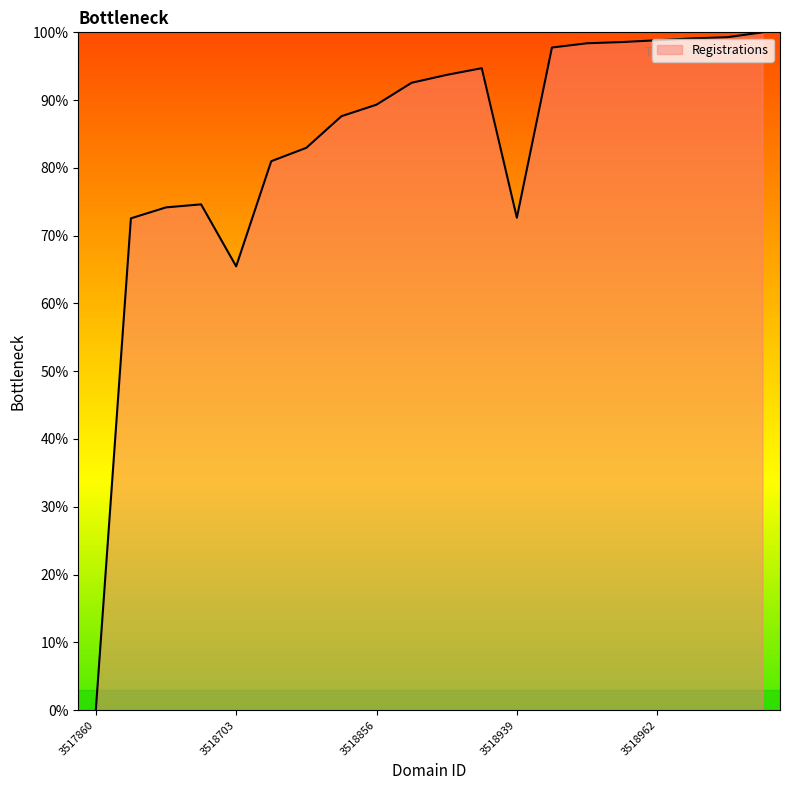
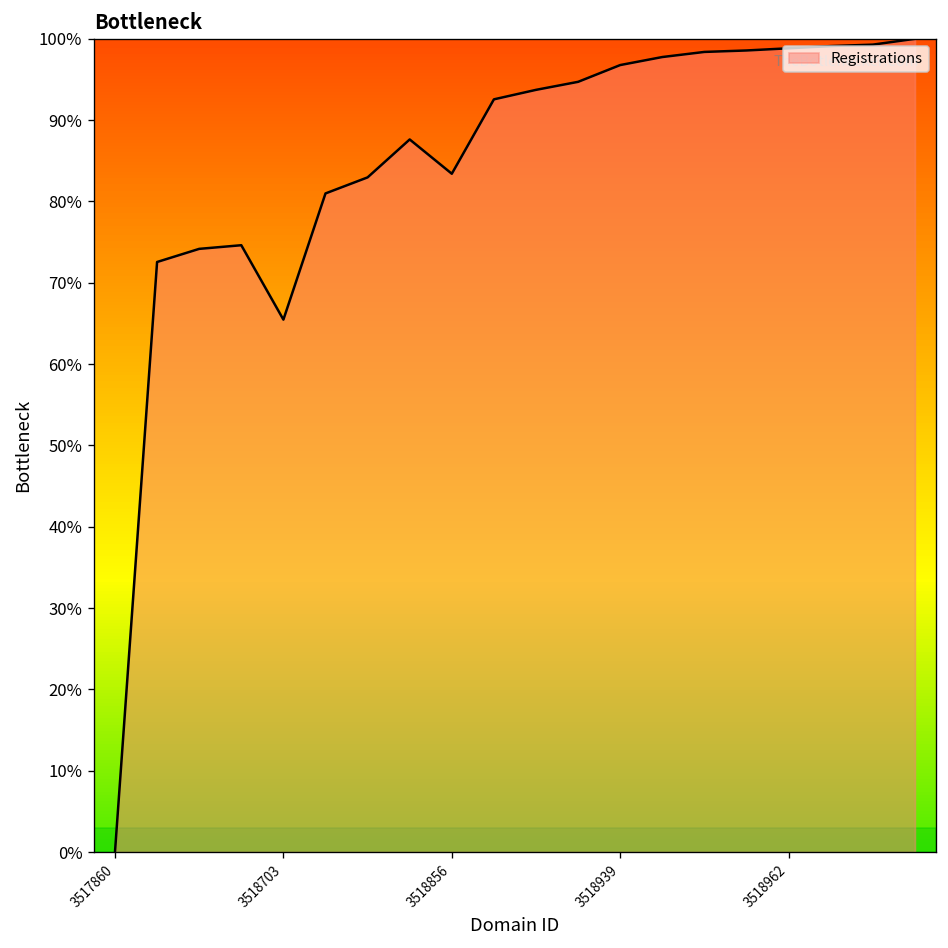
3518856: 89% -> 83%
3518939: 73% -> 97%
